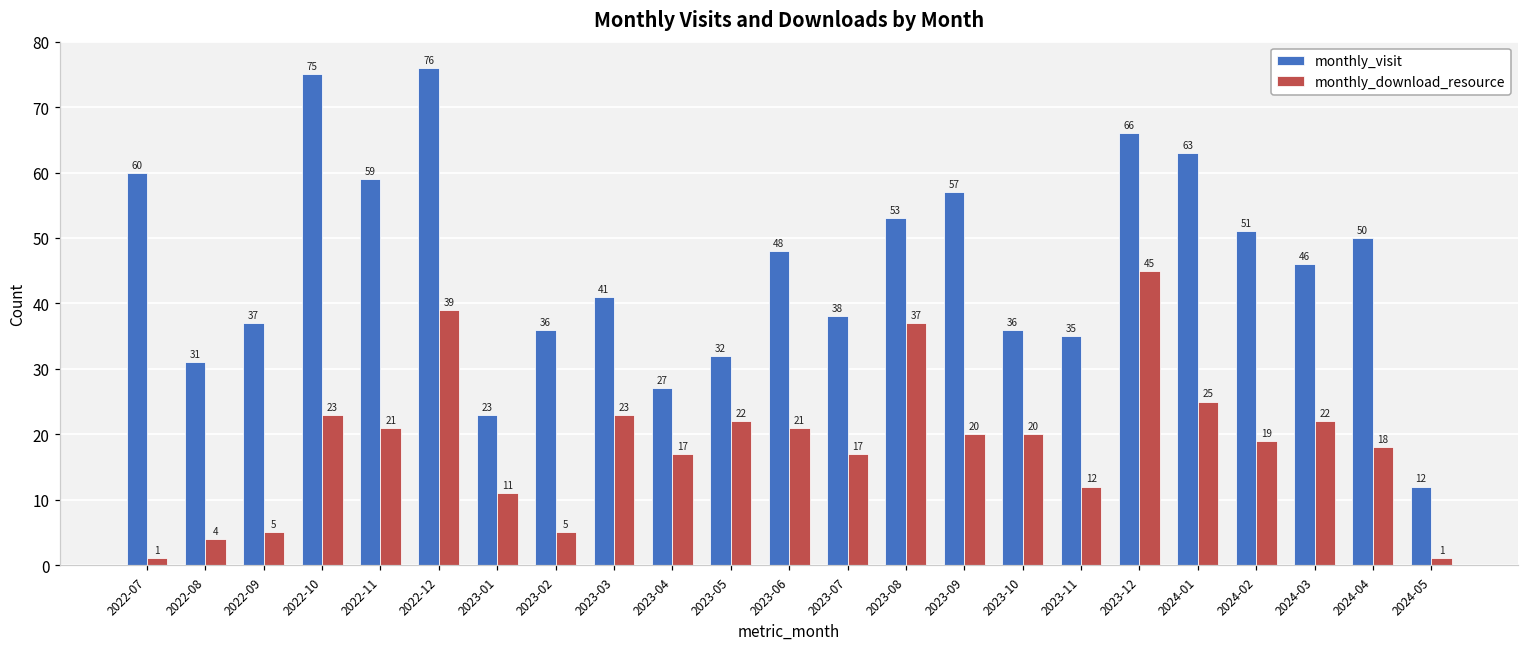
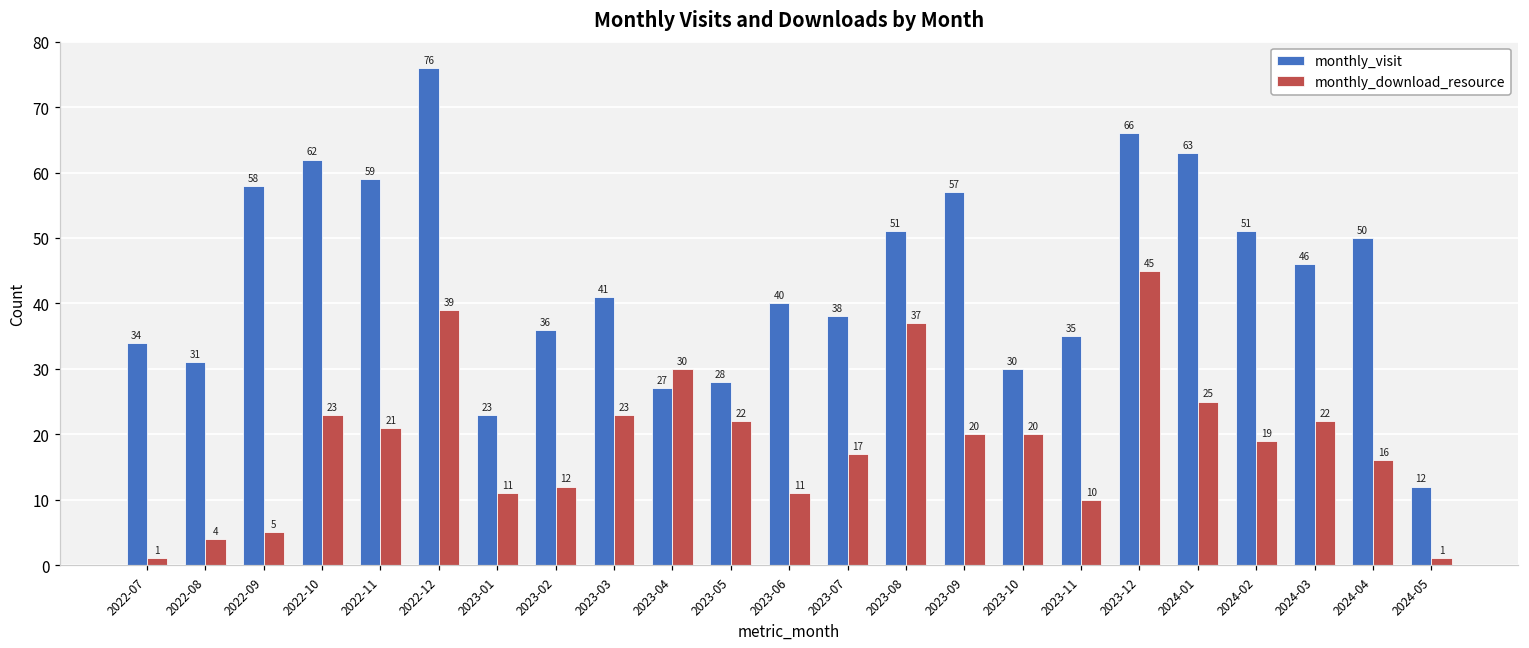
monthly_visit, 2022-07: 60 -> 34
monthly_visit, 2022-09: 37 -> 58
monthly_visit, 2022-10: 75 -> 62
monthly_download_resource, 2023-02: 5 -> 12
monthly_download_resource, 2023-04: 17 -> 30
monthly_visit, 2023-05: 32 -> 28
monthly_visit, 2023-06: 48 -> 40
monthly_download_resource, 2023-06: 21 -> 11
monthly_visit, 2023-08: 53 -> 51
monthly_visit, 2023-10: 36 -> 30
monthly_download_resource, 2023-11: 12 -> 10
monthly_download_resource, 2024-04: 18 -> 16
